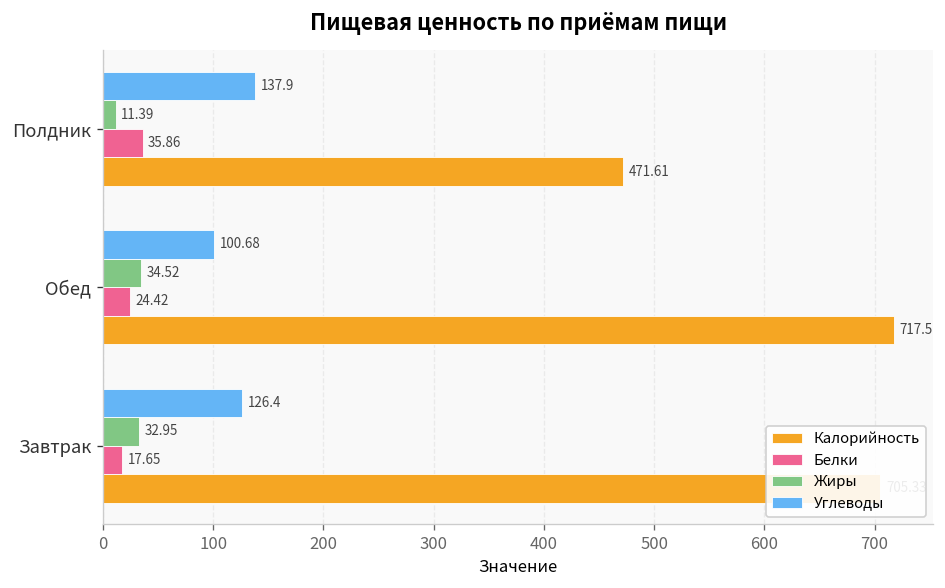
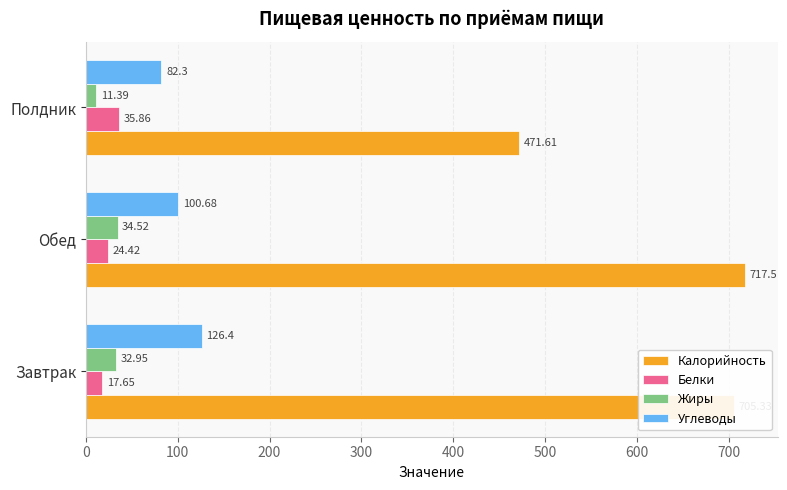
Углеводы, Полдник: 137.9 -> 82.3
